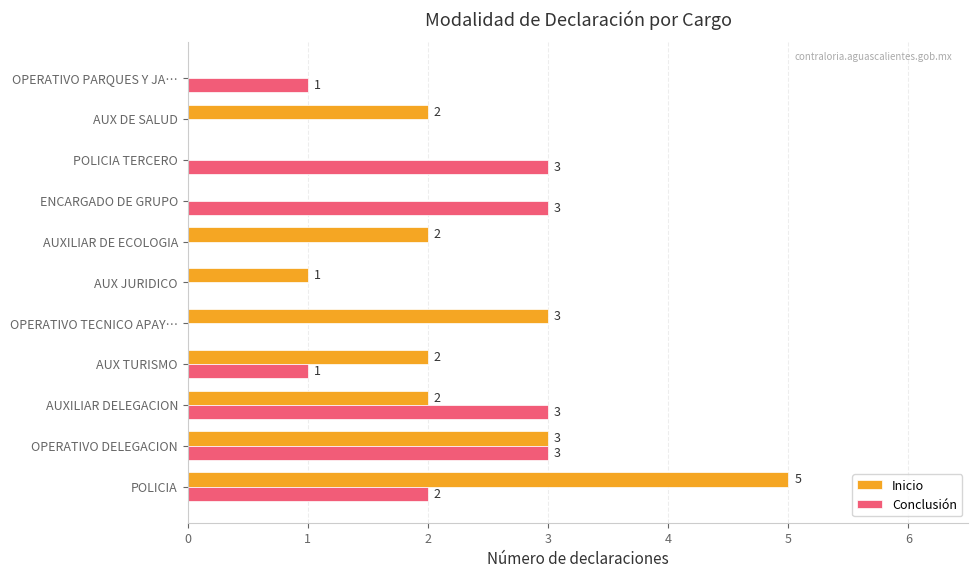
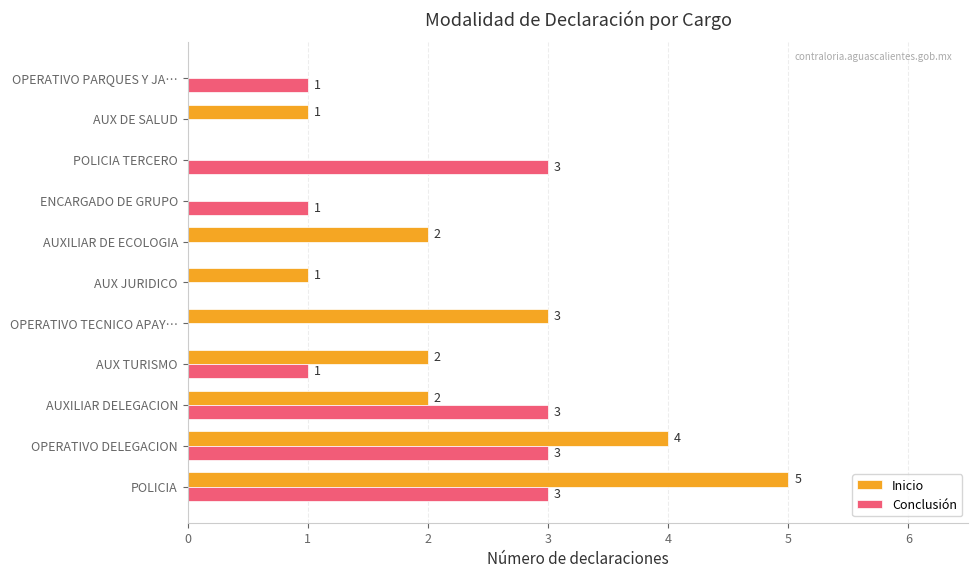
Inicio, AUX DE SALUD: 2 -> 1
Conclusión, ENCARGADO DE GRUPO: 3 -> 1
Inicio, OPERATIVO DELEGACION: 3 -> 4
Conclusión, POLICIA: 2 -> 3
